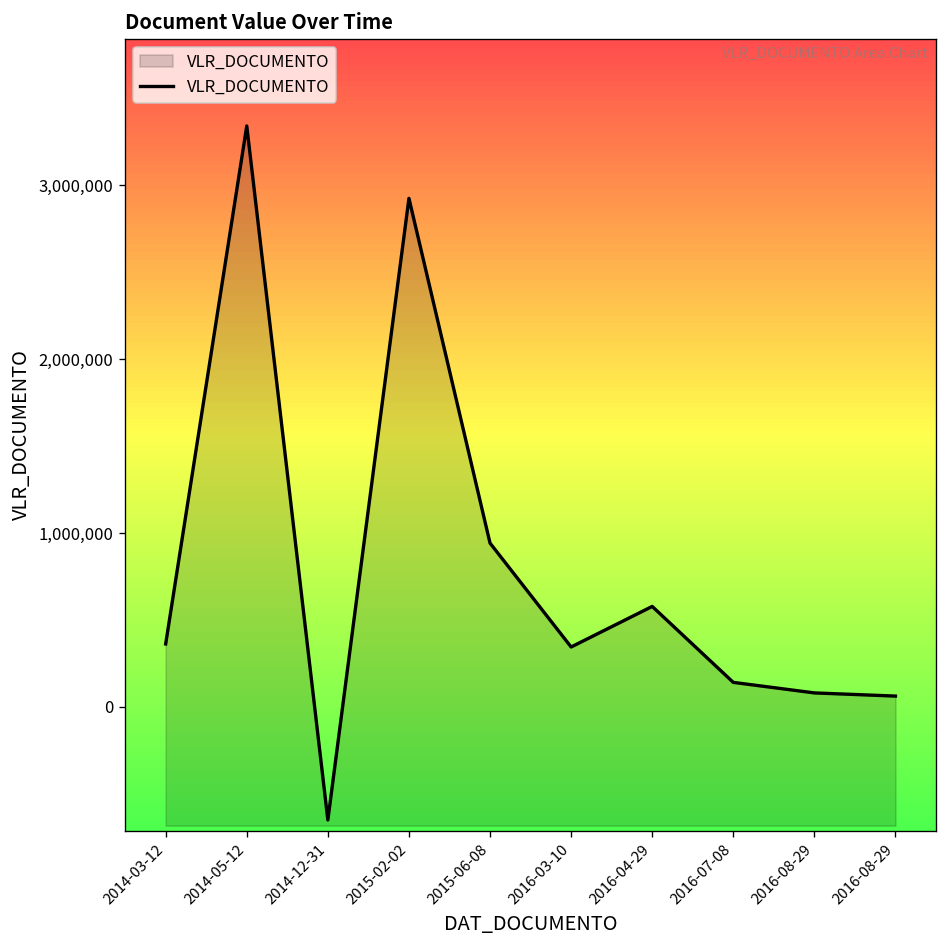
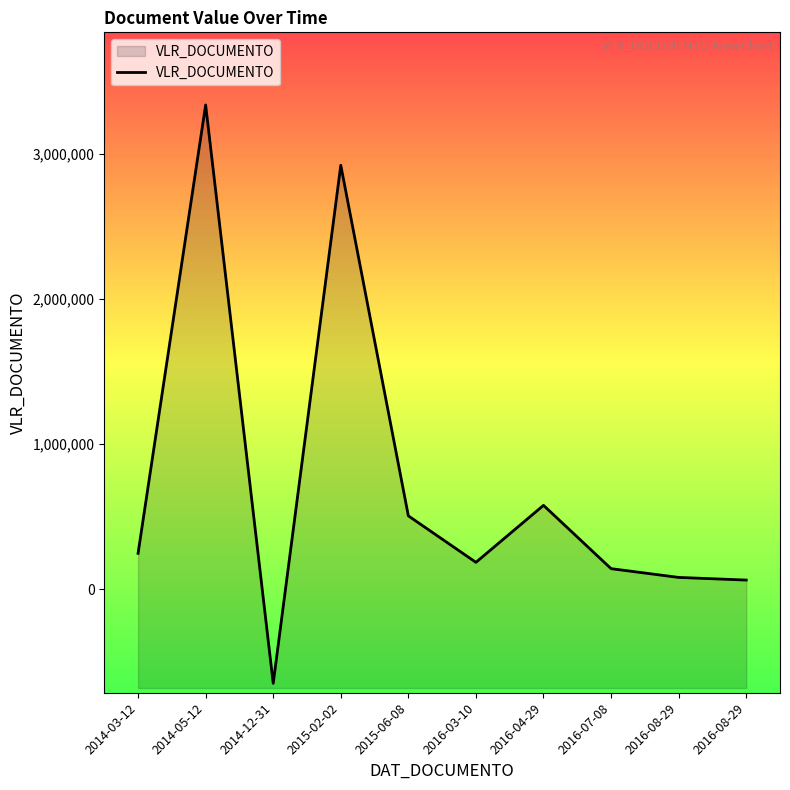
2014-03-12: 360,000 -> 250,000
2015-06-08: 940,000 -> 510,000
2016-03-10: 340,000 -> 180,000
